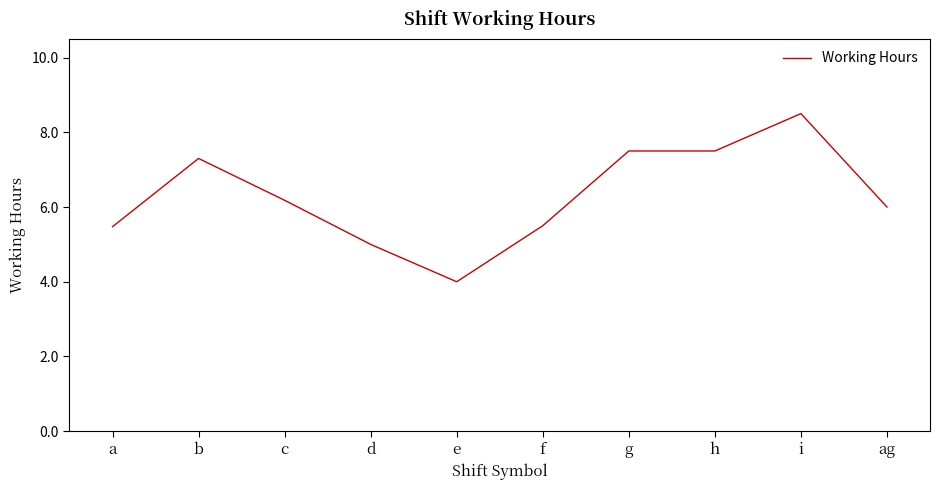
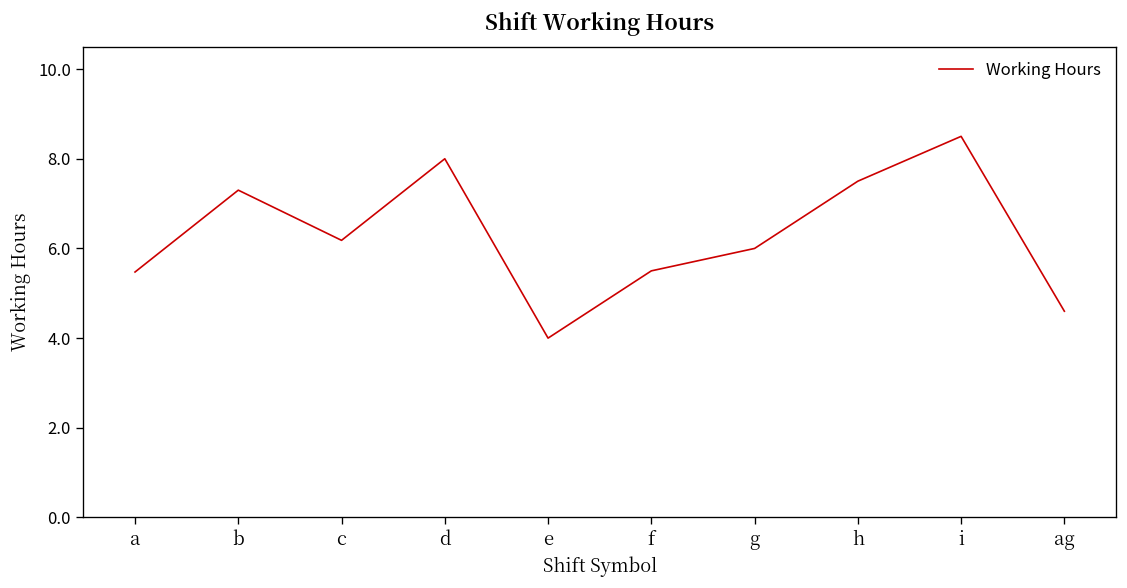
d: 5 -> 8
g: 7.5 -> 6.0
ag: 6.0 -> 4.6
